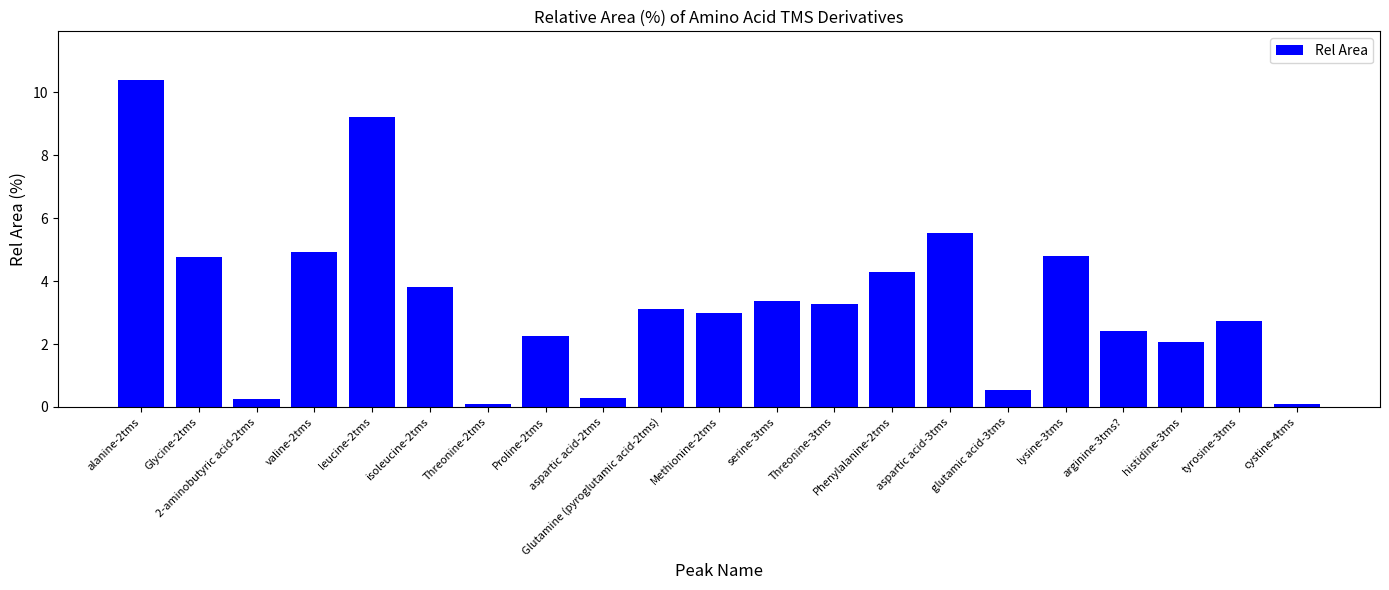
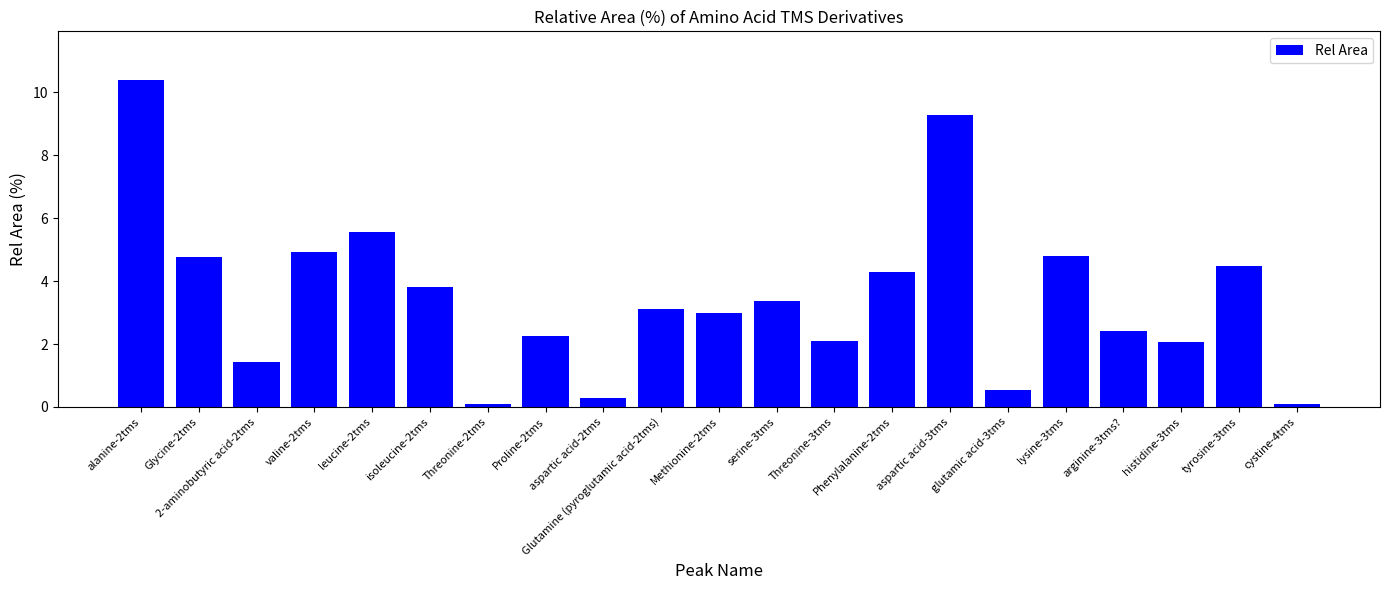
2-aminobutyric acid-2tms: 0.2 -> 1.4
leucine-2tms: 9.2 -> 5.6
Threonine-3tms: 3.3 -> 2.1
aspartic acid-3tms: 5.5 -> 9.3
tyrosine-3tms: 2.7 -> 4.5
